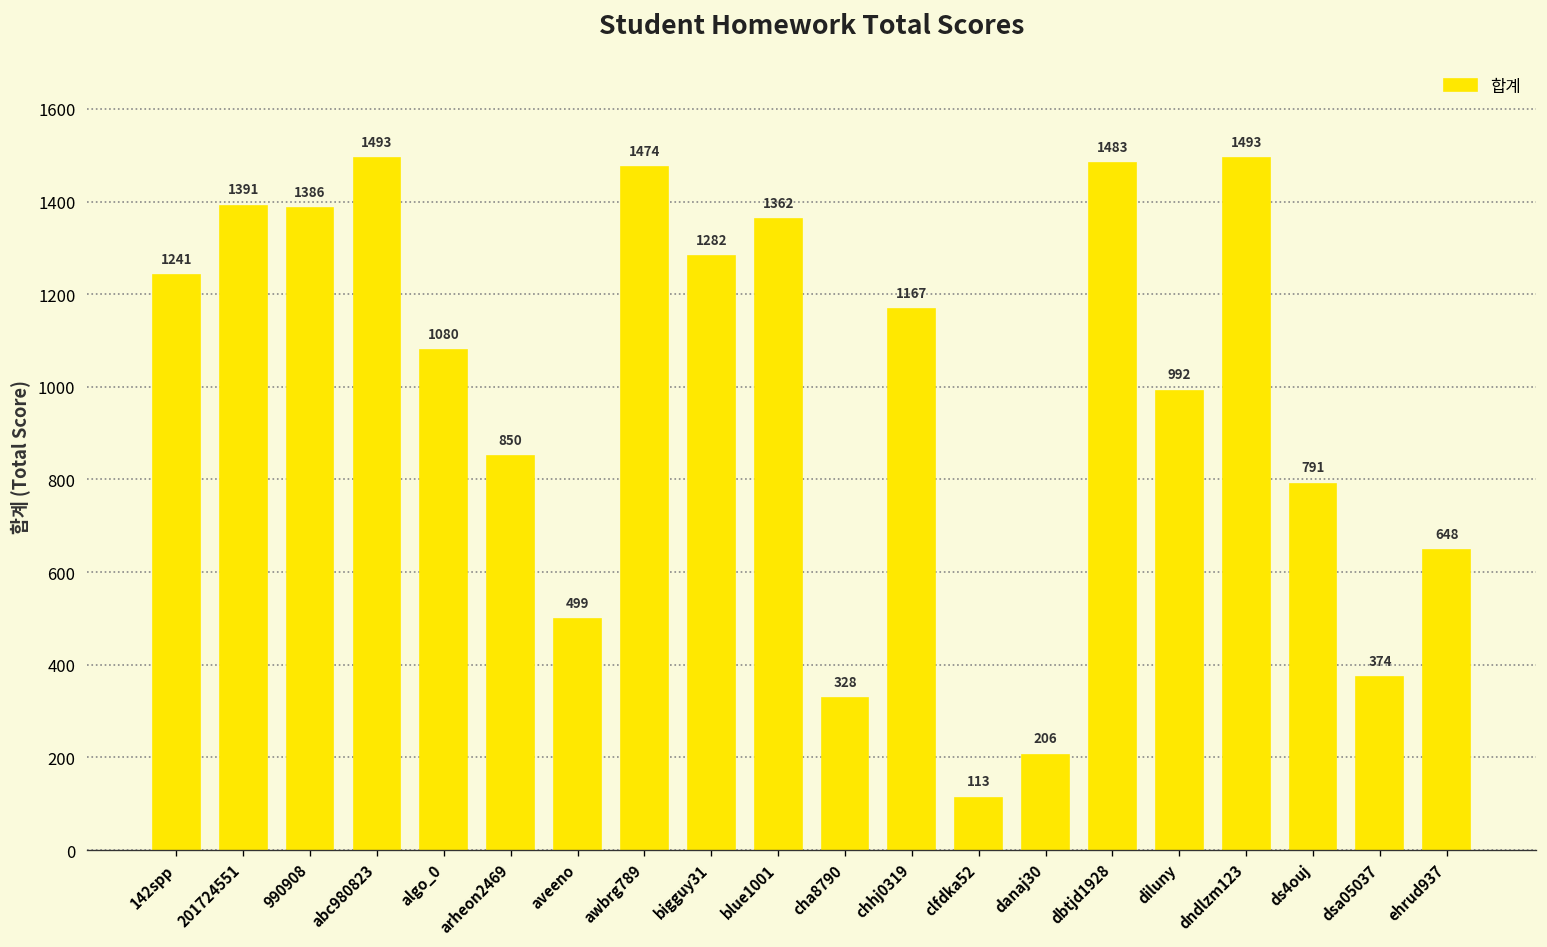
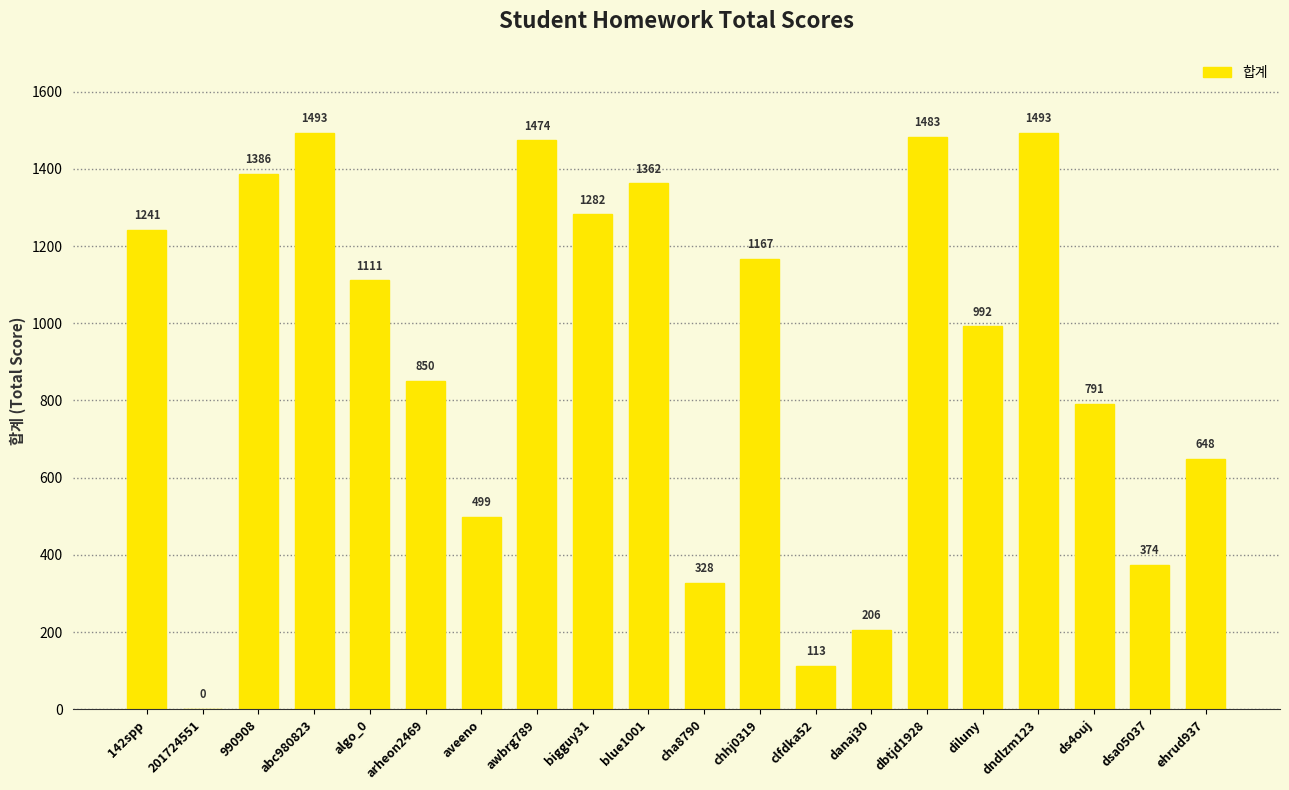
201724551: 1391 -> 0
algo_0: 1080 -> 1111
